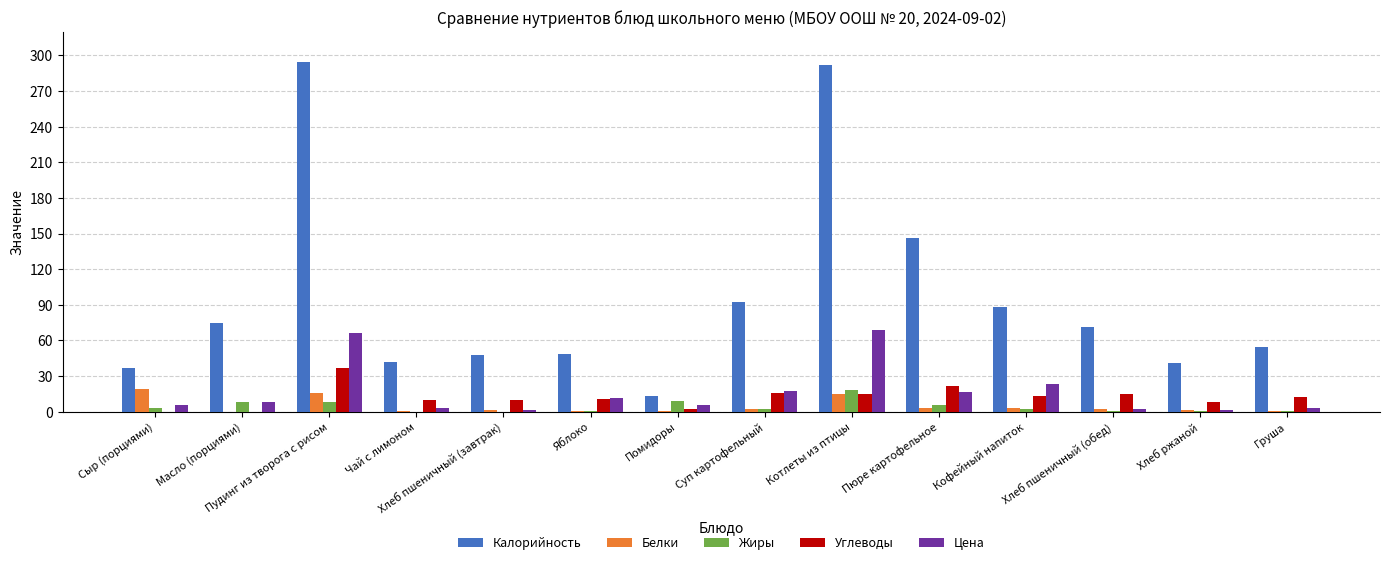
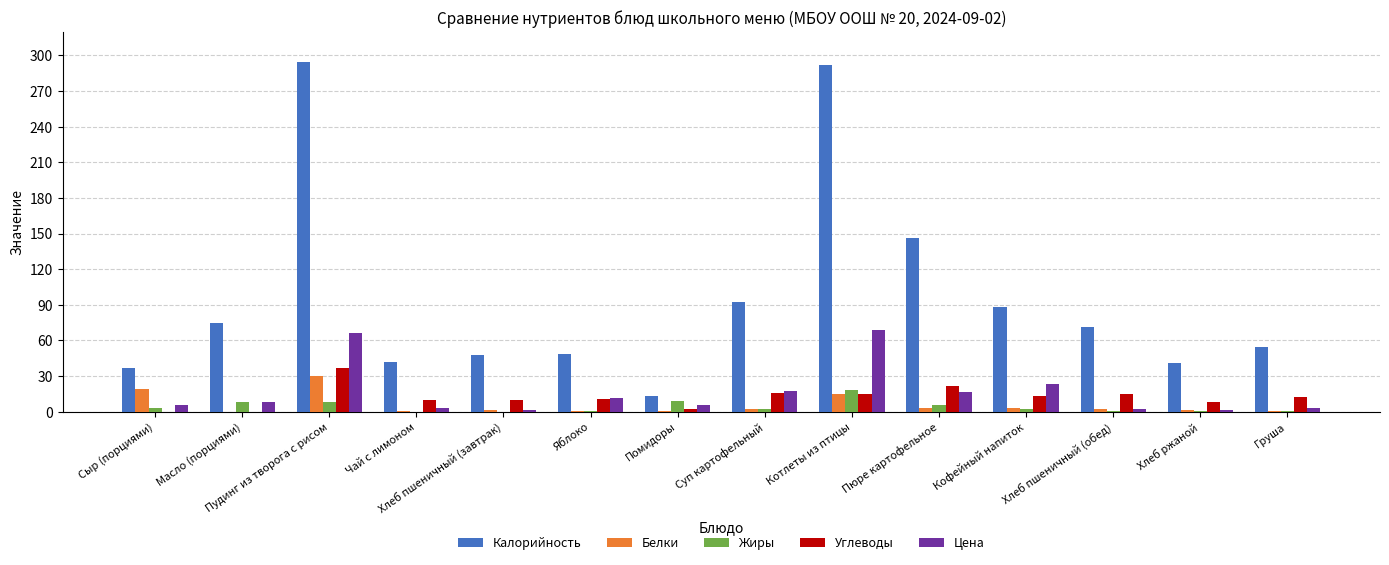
Белки, Пудинг из творога с рисом: 16 -> 30
